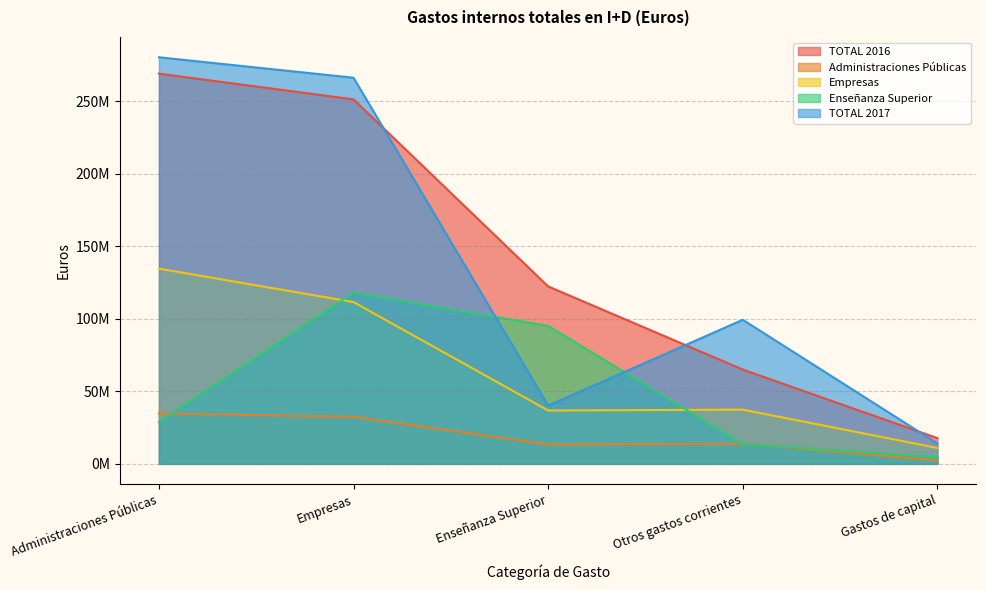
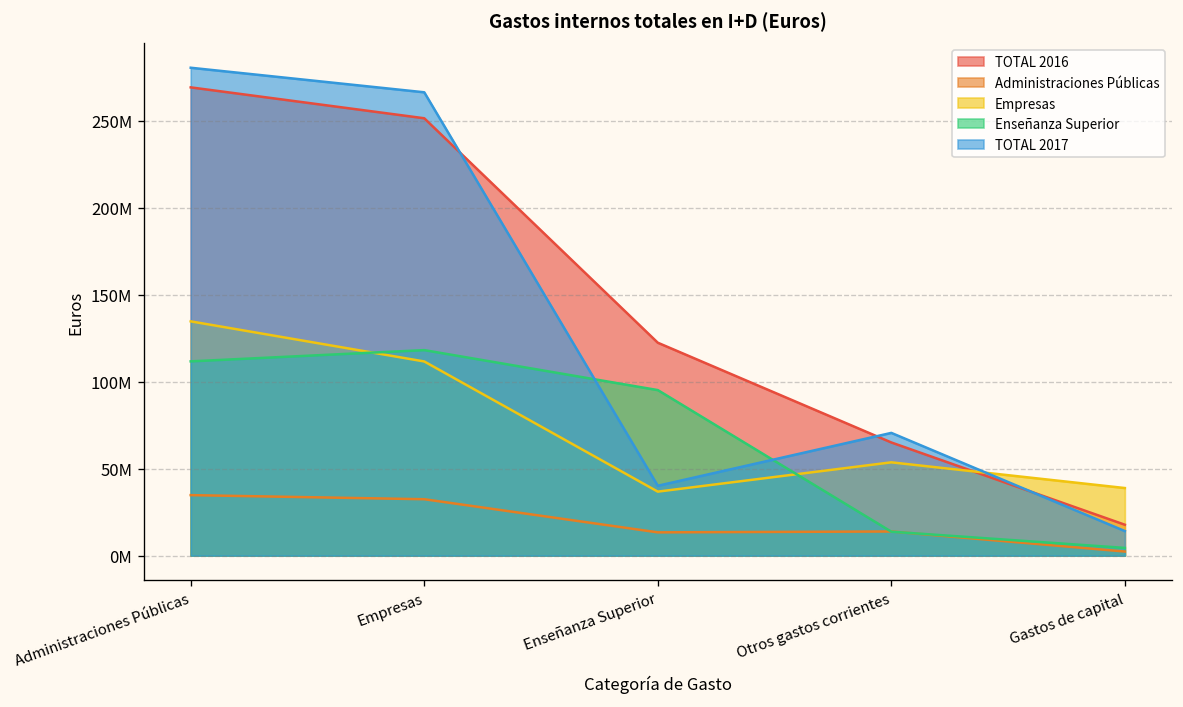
Enseñanza Superior, Administraciones Públicas: 29000000 -> 112000000
Empresas, Otros gastos corrientes: 37000000 -> 54000000
TOTAL 2017, Otros gastos corrientes: 99000000 -> 71000000
Empresas, Gastos de capital: 11000000 -> 39000000
